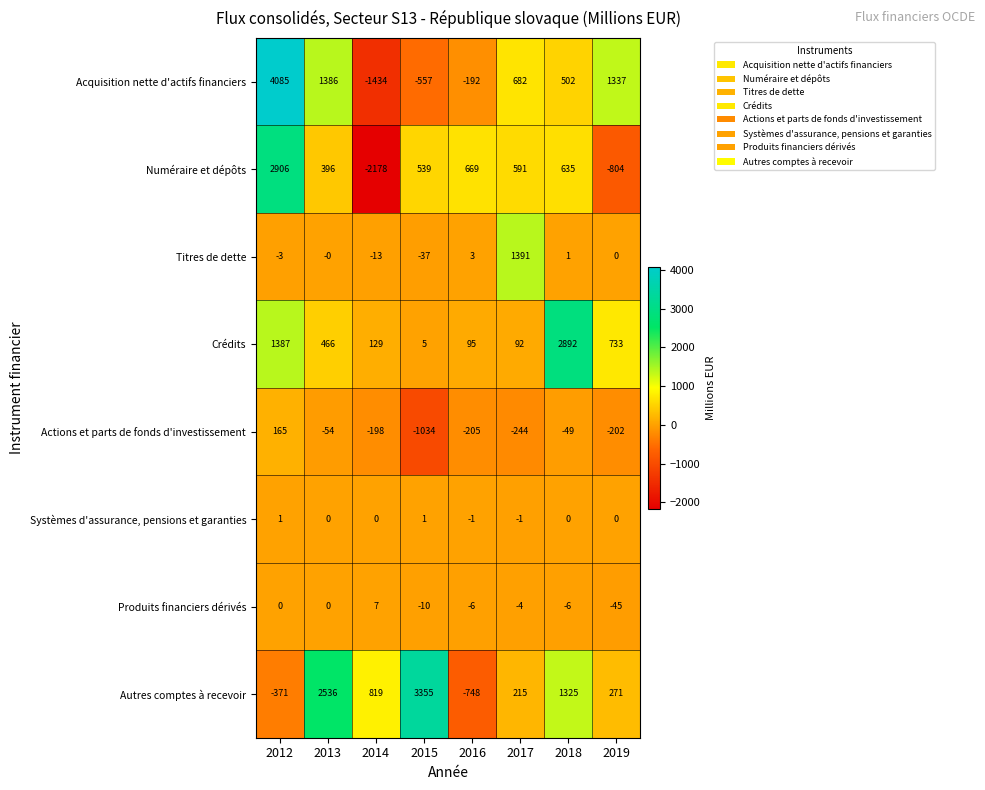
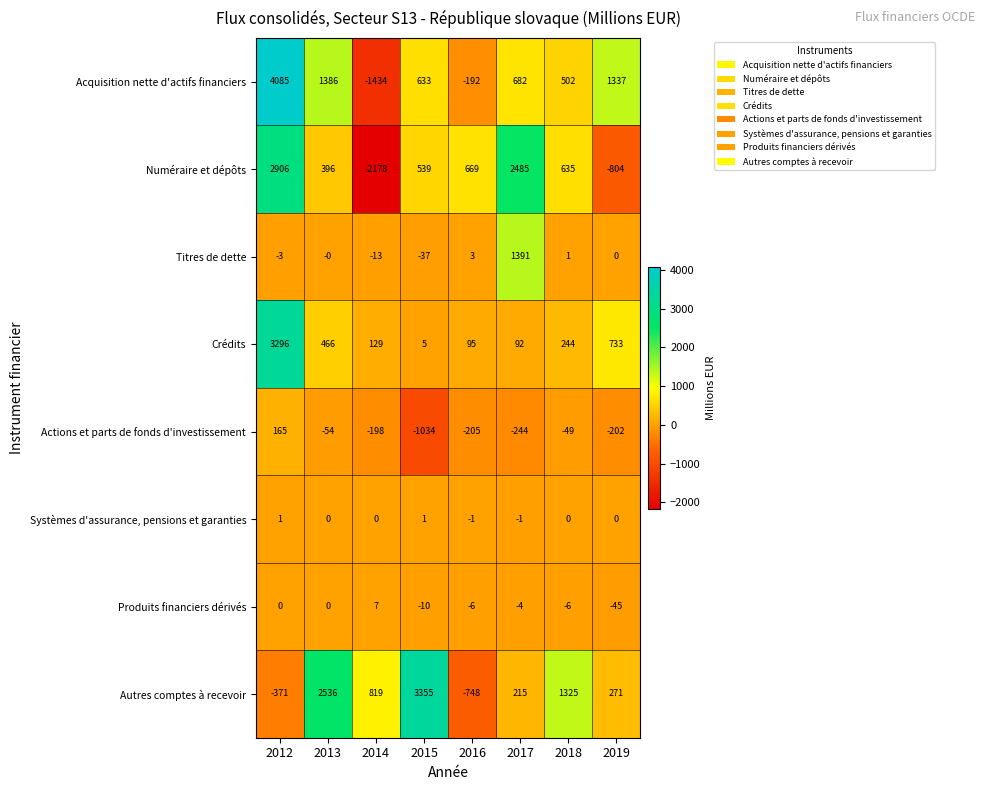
Acquisition nette d'actifs financiers, 2015: -557 -> 633
Numéraire et dépôts, 2017: 591 -> 2485
Crédits, 2012: 1387 -> 3296
Crédits, 2018: 2892 -> 244
